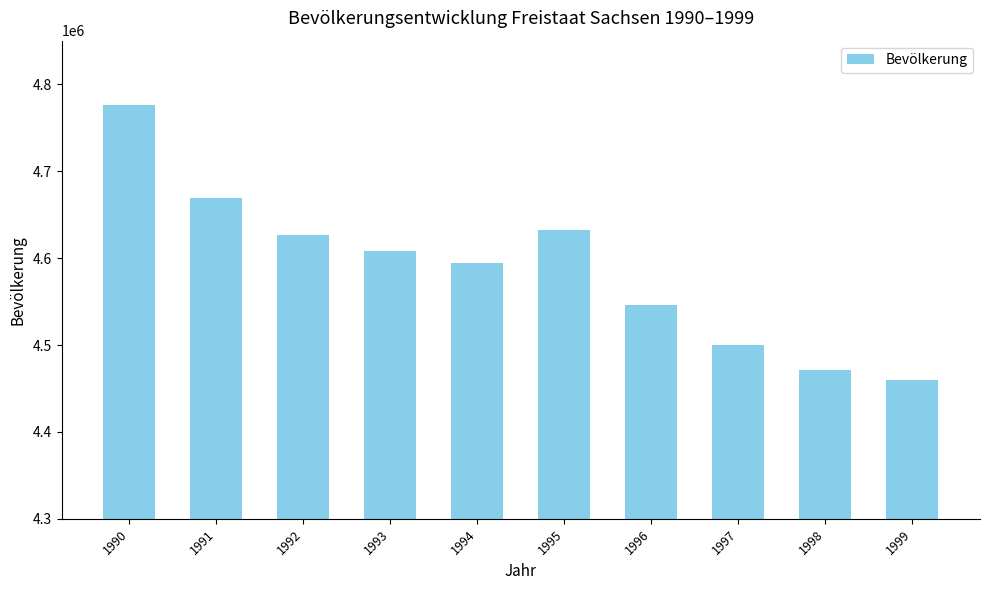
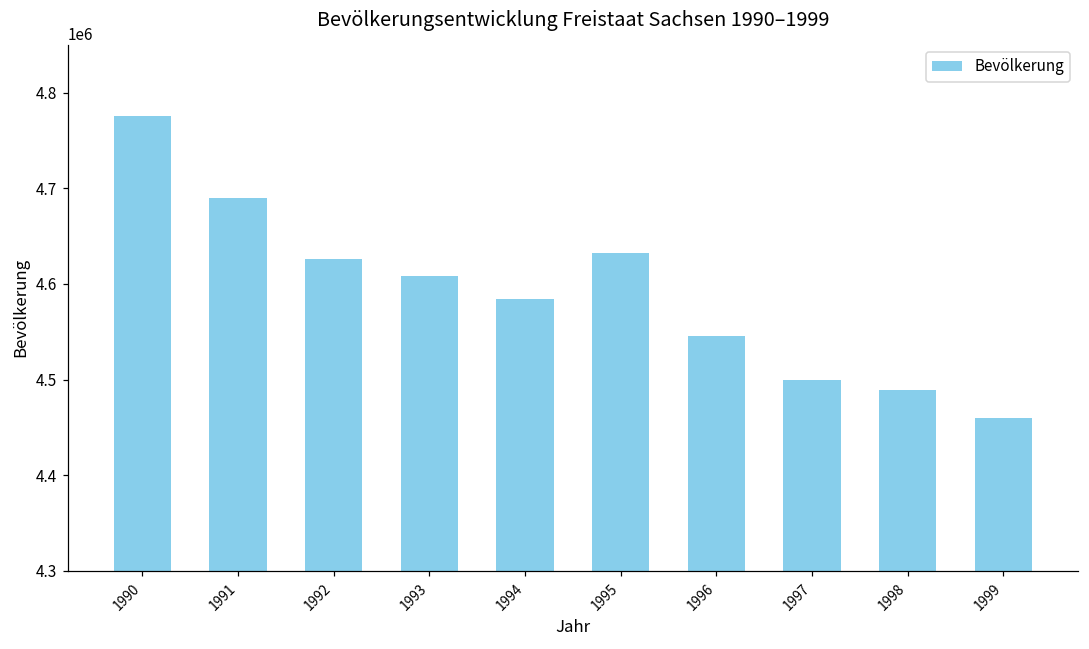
1991: 4670000 -> 4690000
1994: 4590000 -> 4580000
1998: 4470000 -> 4490000
